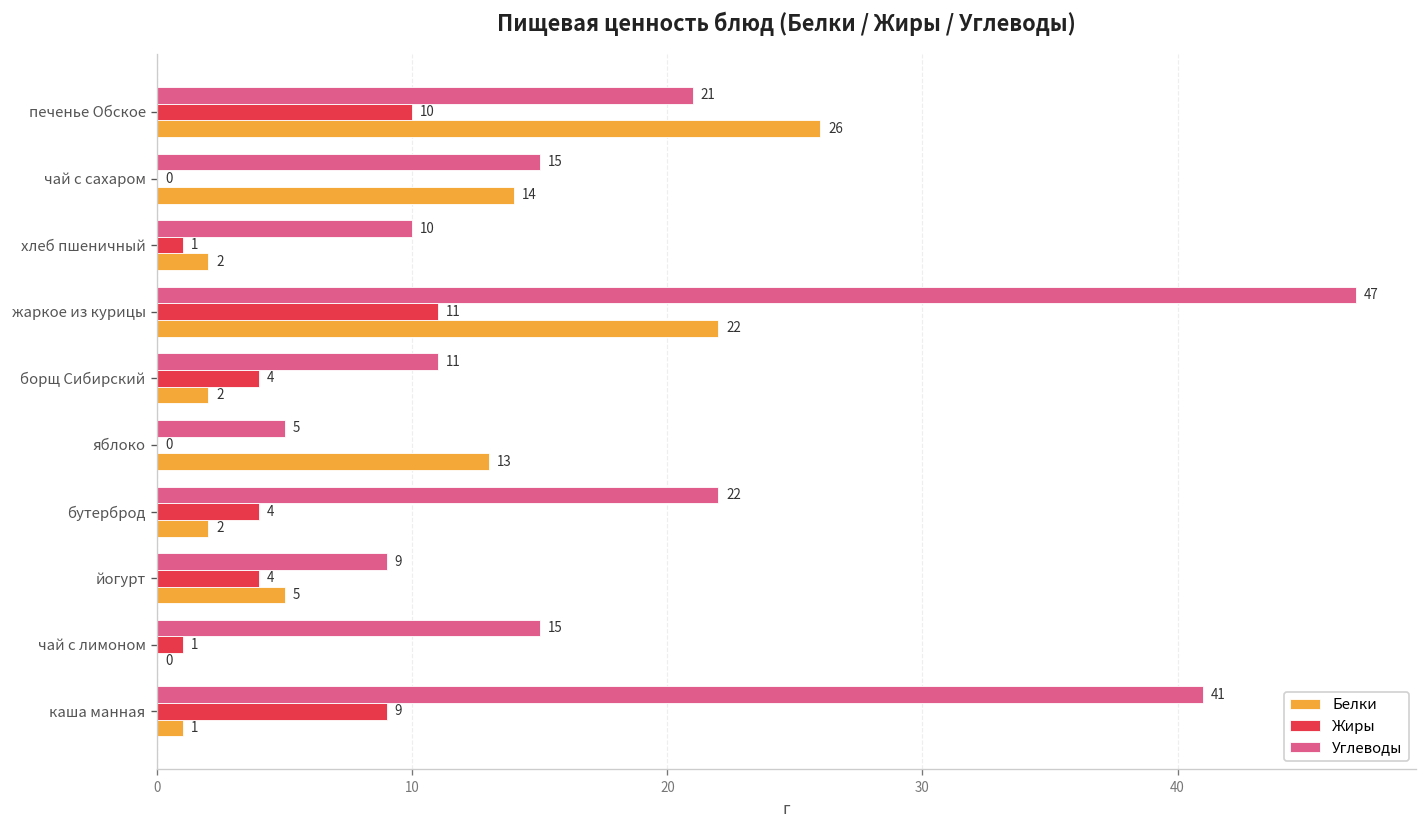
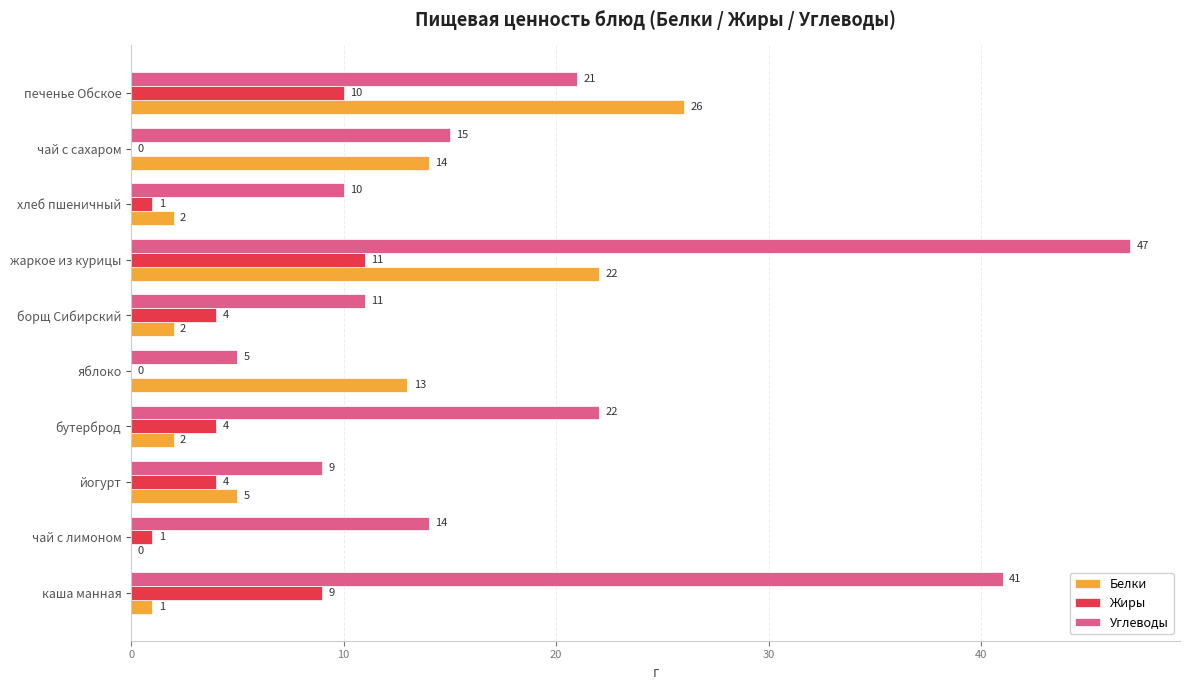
Углеводы, чай с лимоном: 15 -> 14
